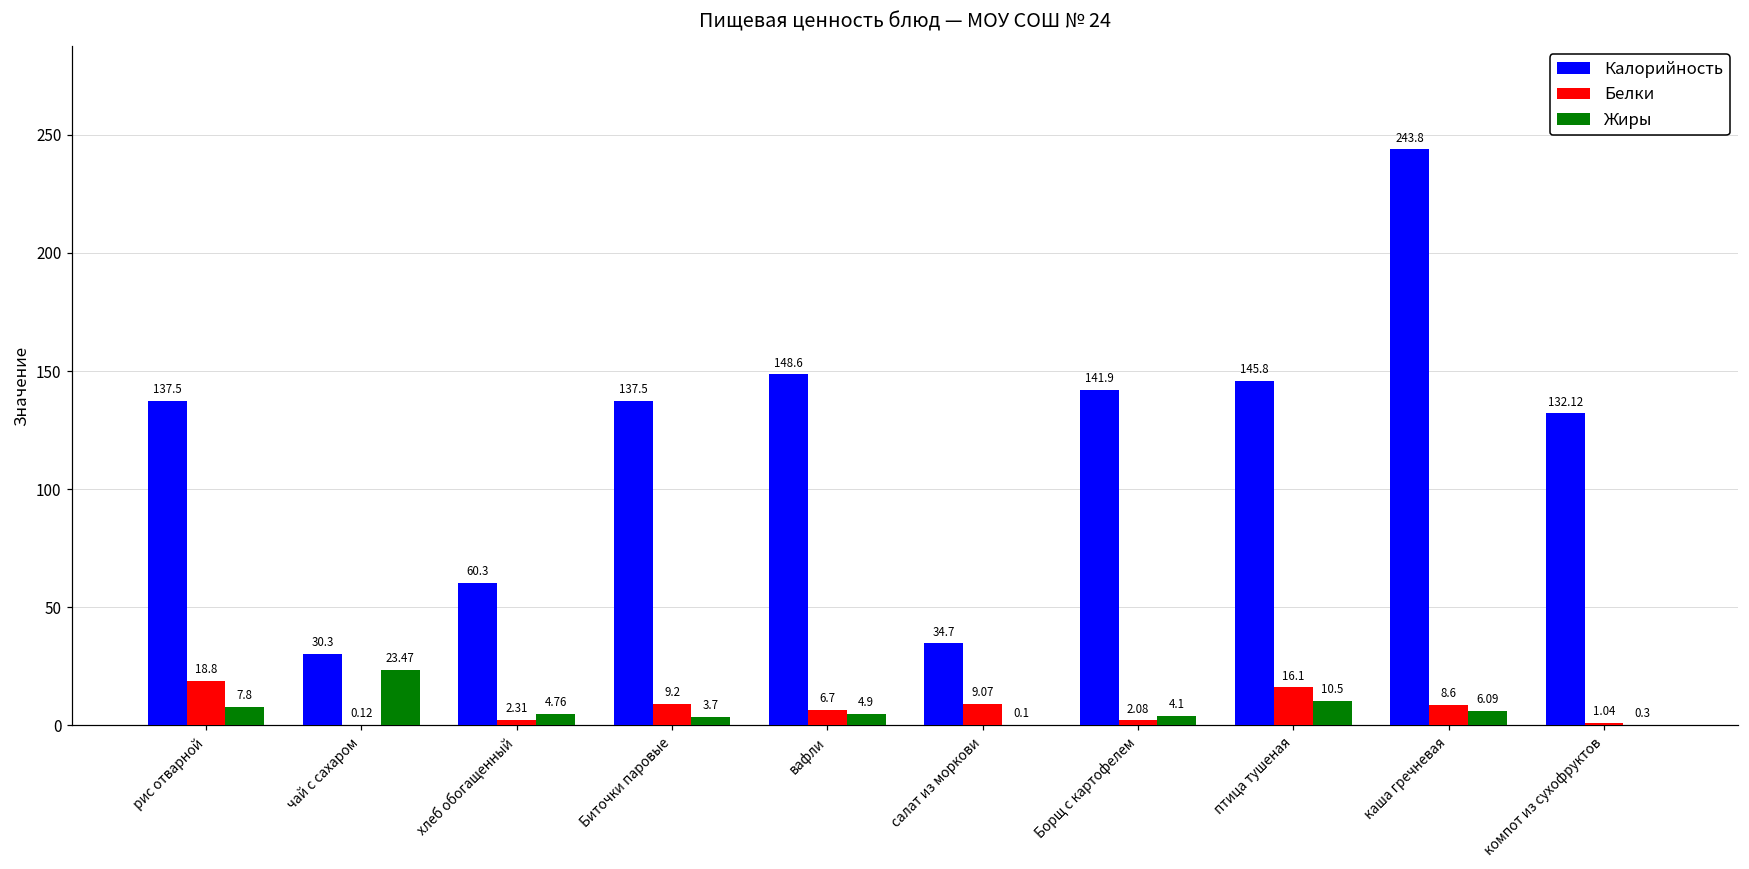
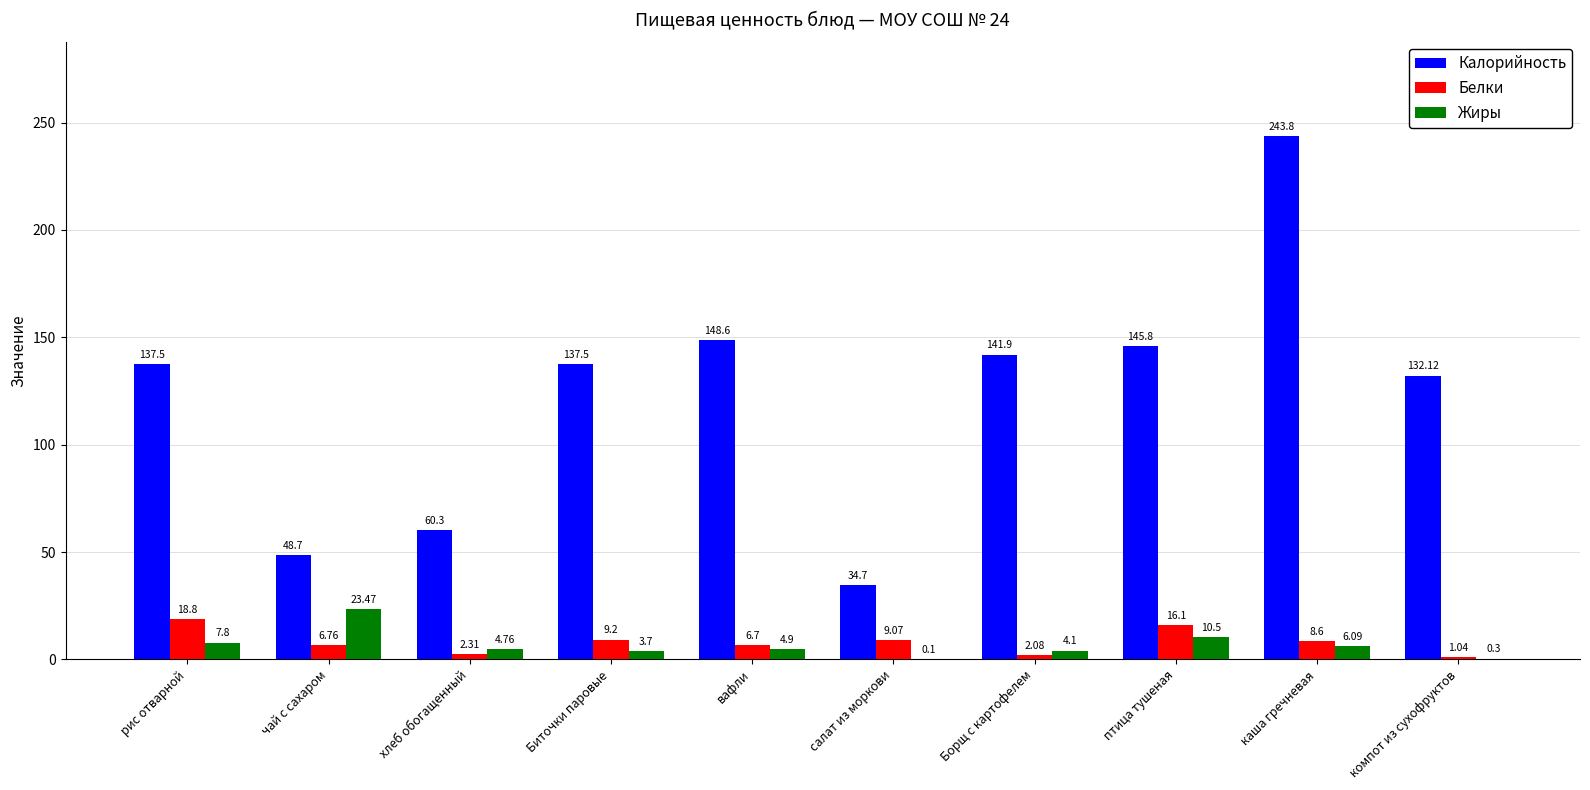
Калорийность, чай с сахаром: 30.3 -> 48.7
Белки, чай с сахаром: 0.12 -> 6.76
